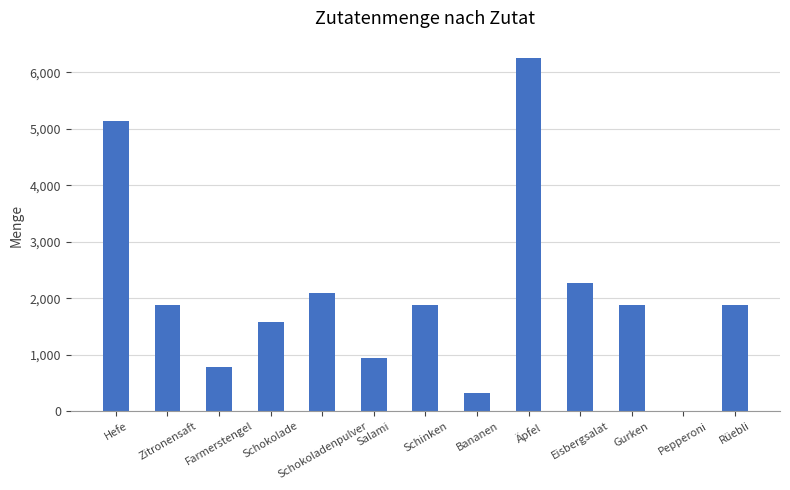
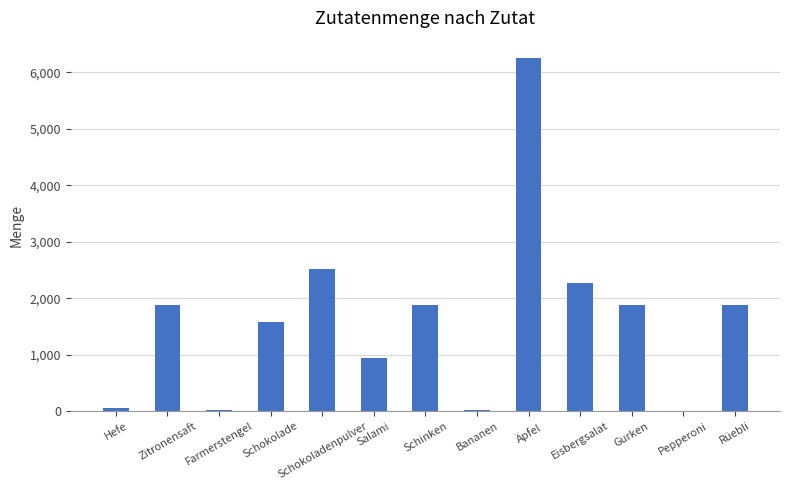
Hefe: 5,100 -> 100
Farmerstengel: 800 -> 0
Schokoladenpulver: 2,100 -> 2,500
Bananen: 300 -> 0
